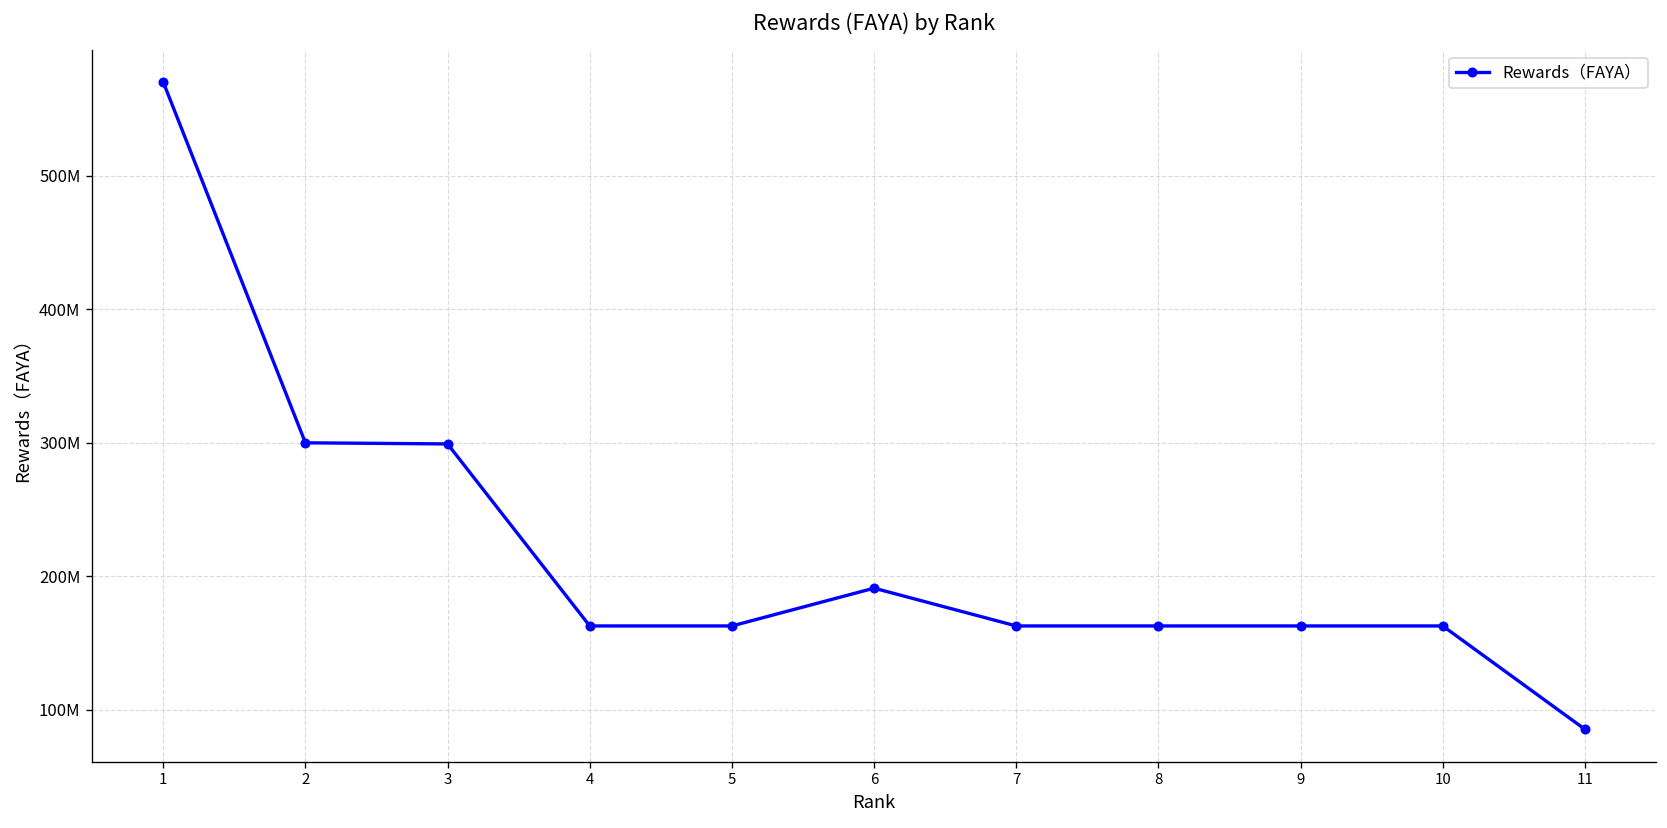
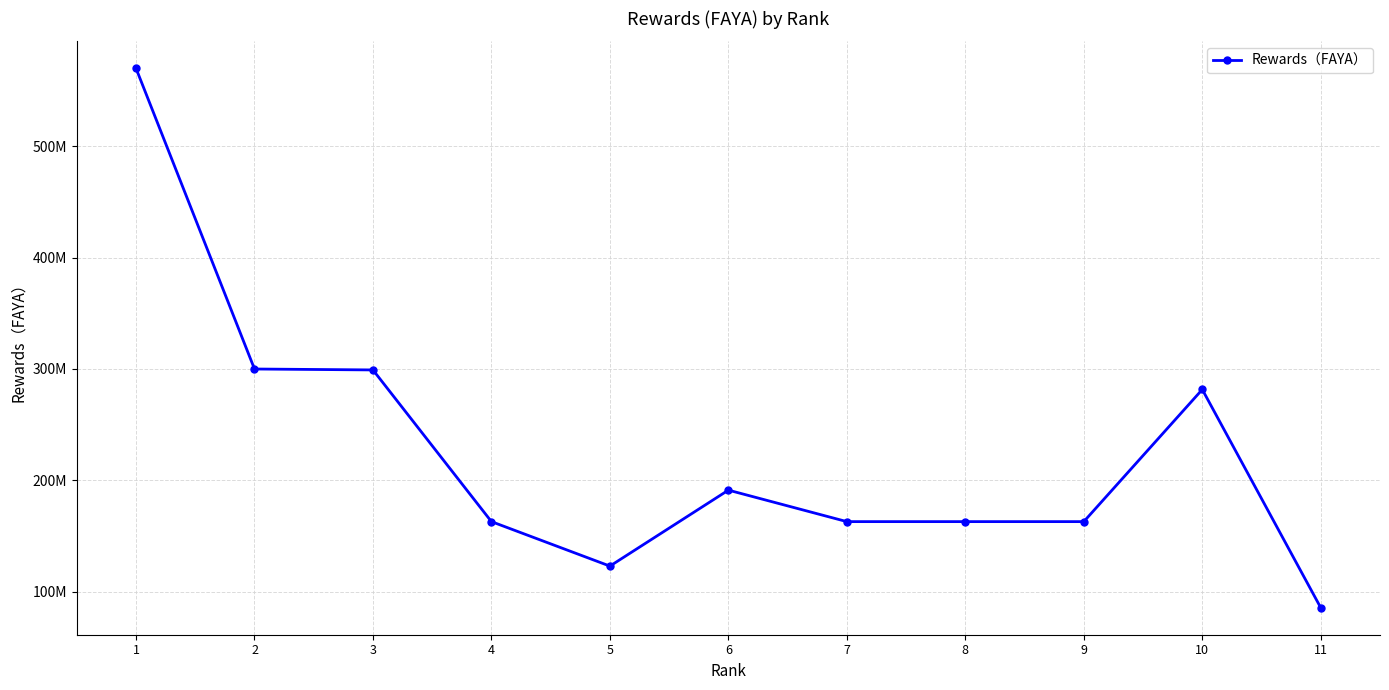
5: 163000000 -> 123000000
10: 163000000 -> 282000000
